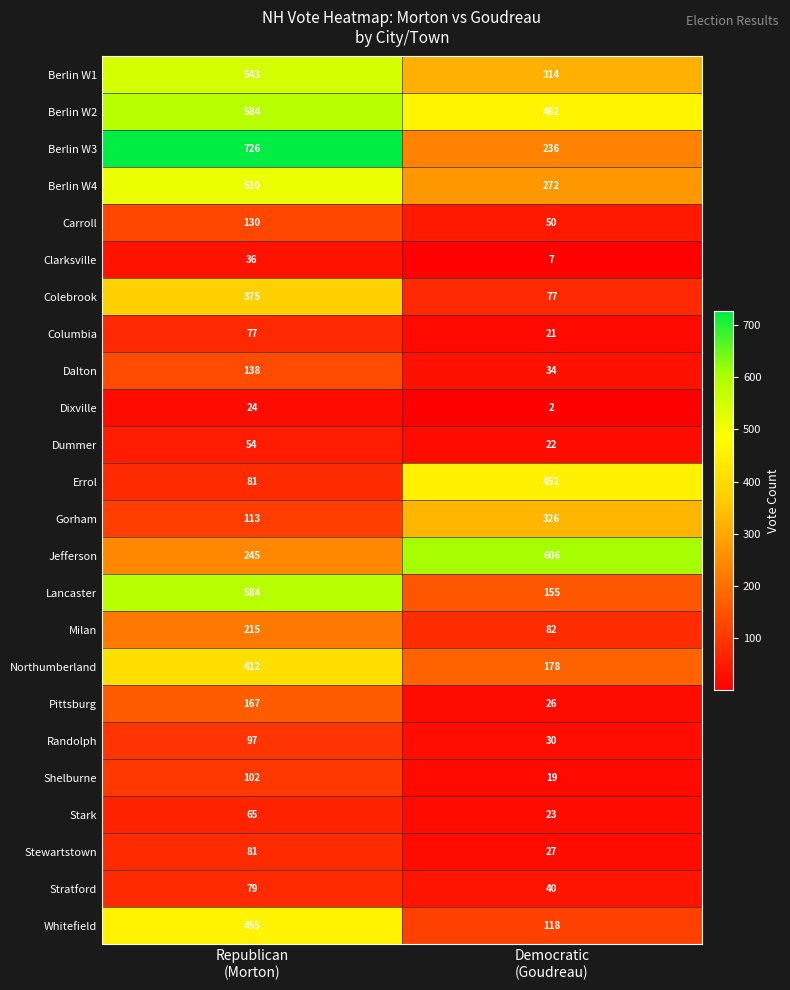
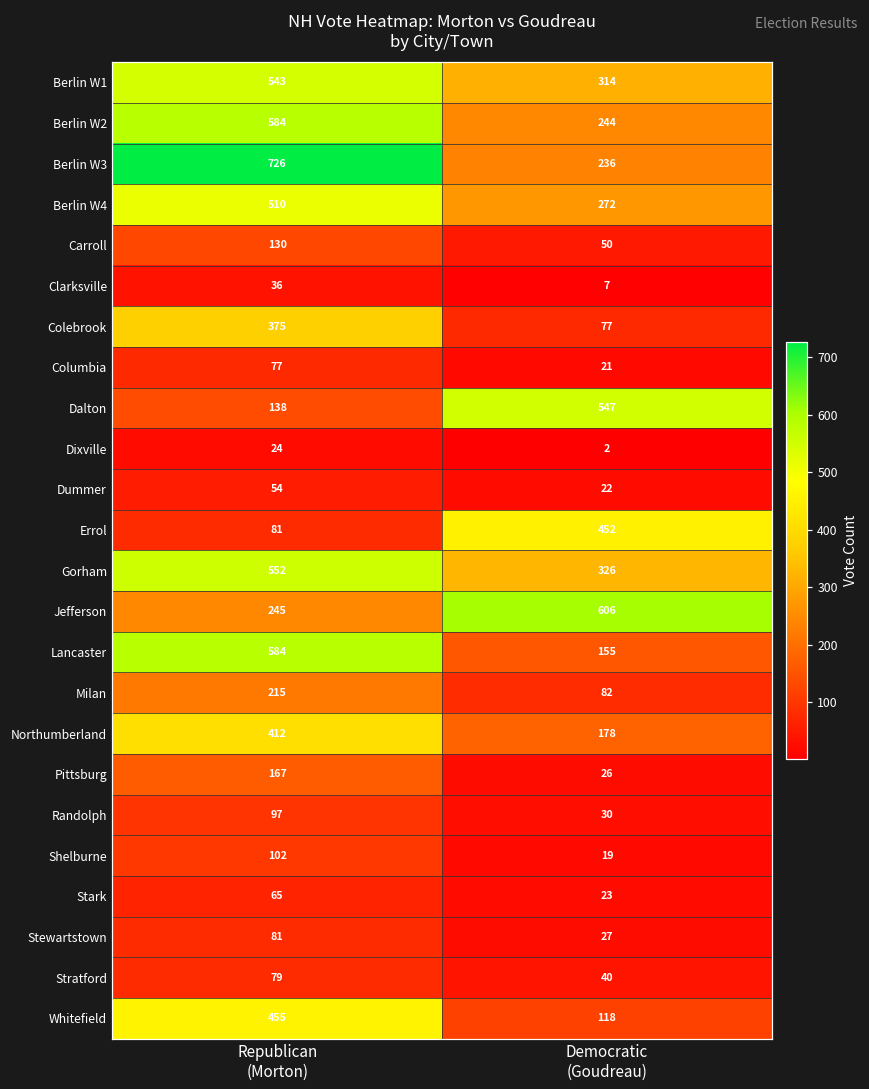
Berlin W2, Democratic (Goudreau): 462 -> 244
Dalton, Democratic (Goudreau): 34 -> 547
Gorham, Republican (Morton): 113 -> 552
